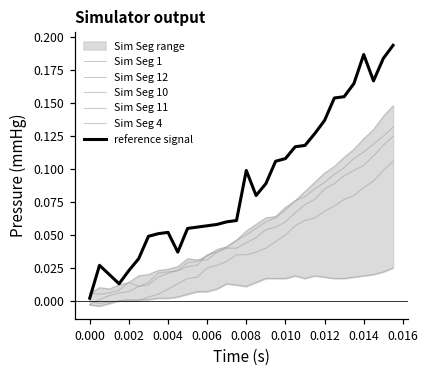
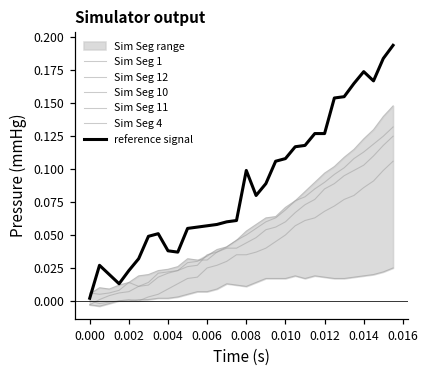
reference signal, 0.004: 0.052 -> 0.038
reference signal, 0.012: 0.137 -> 0.127
reference signal, 0.014: 0.187 -> 0.174
